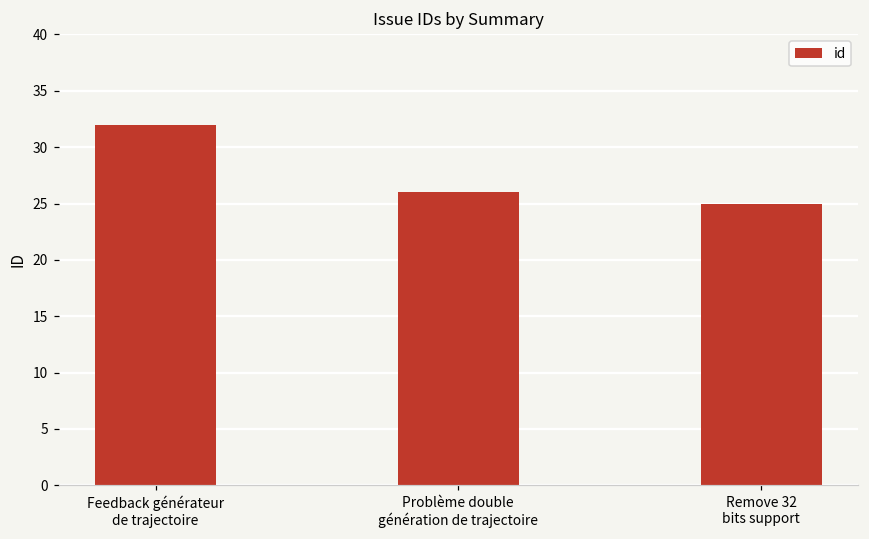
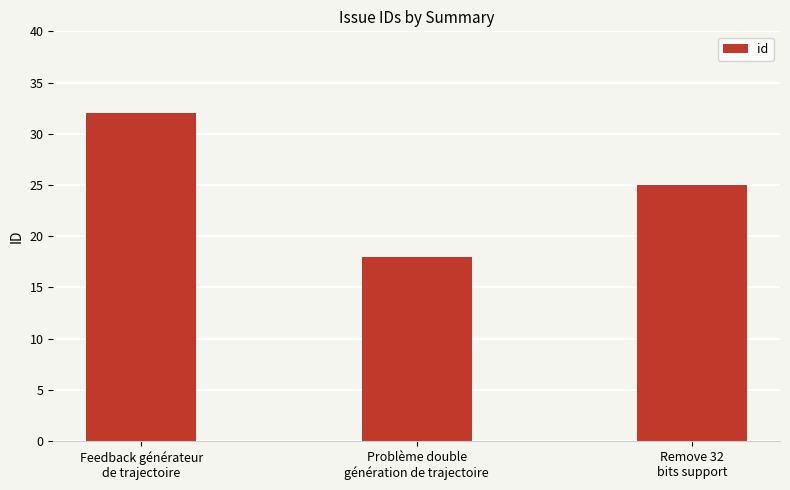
Problème double génération de trajectoire: 26 -> 18
